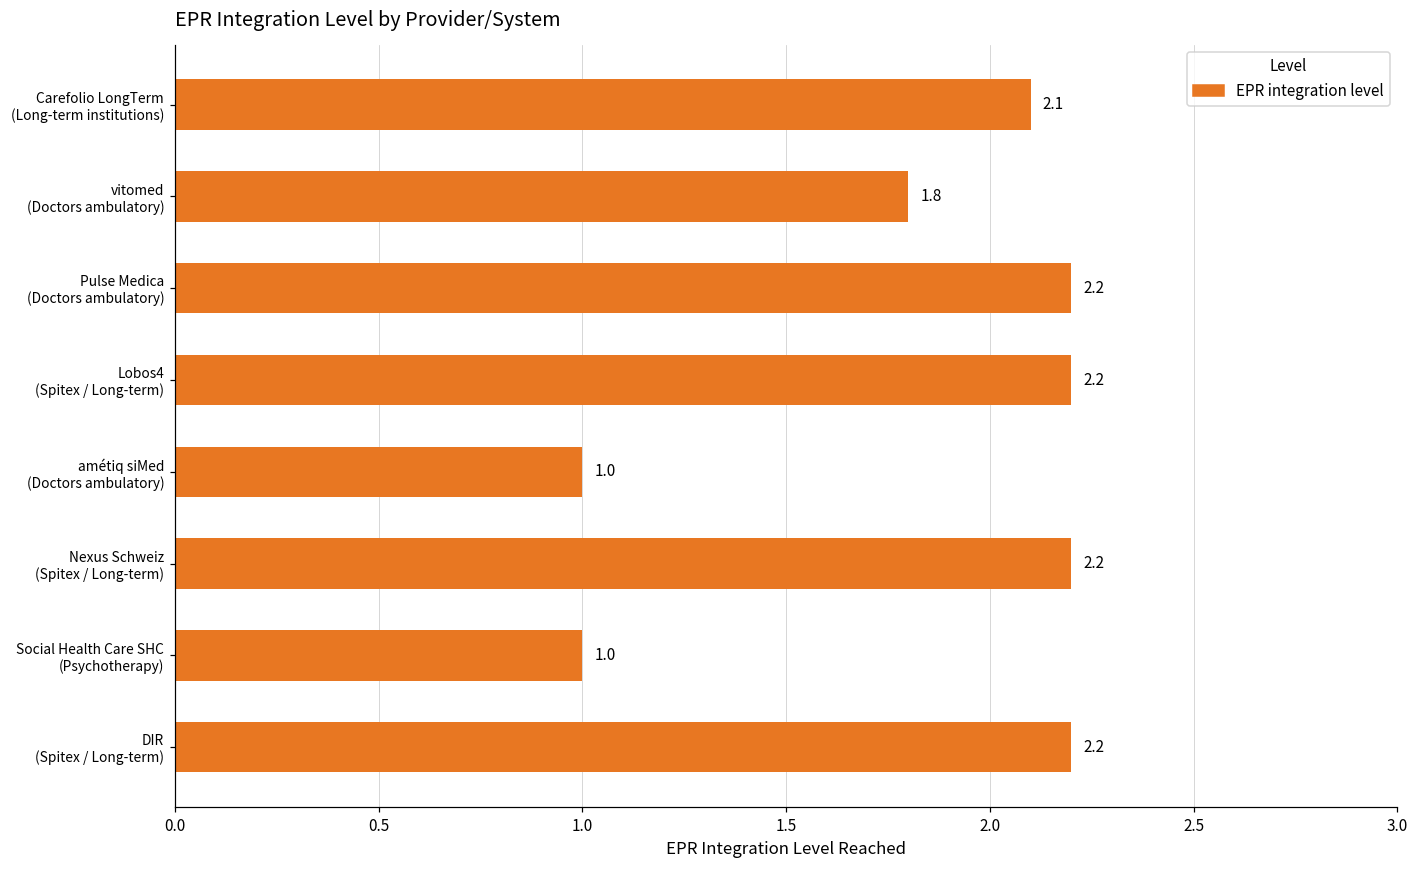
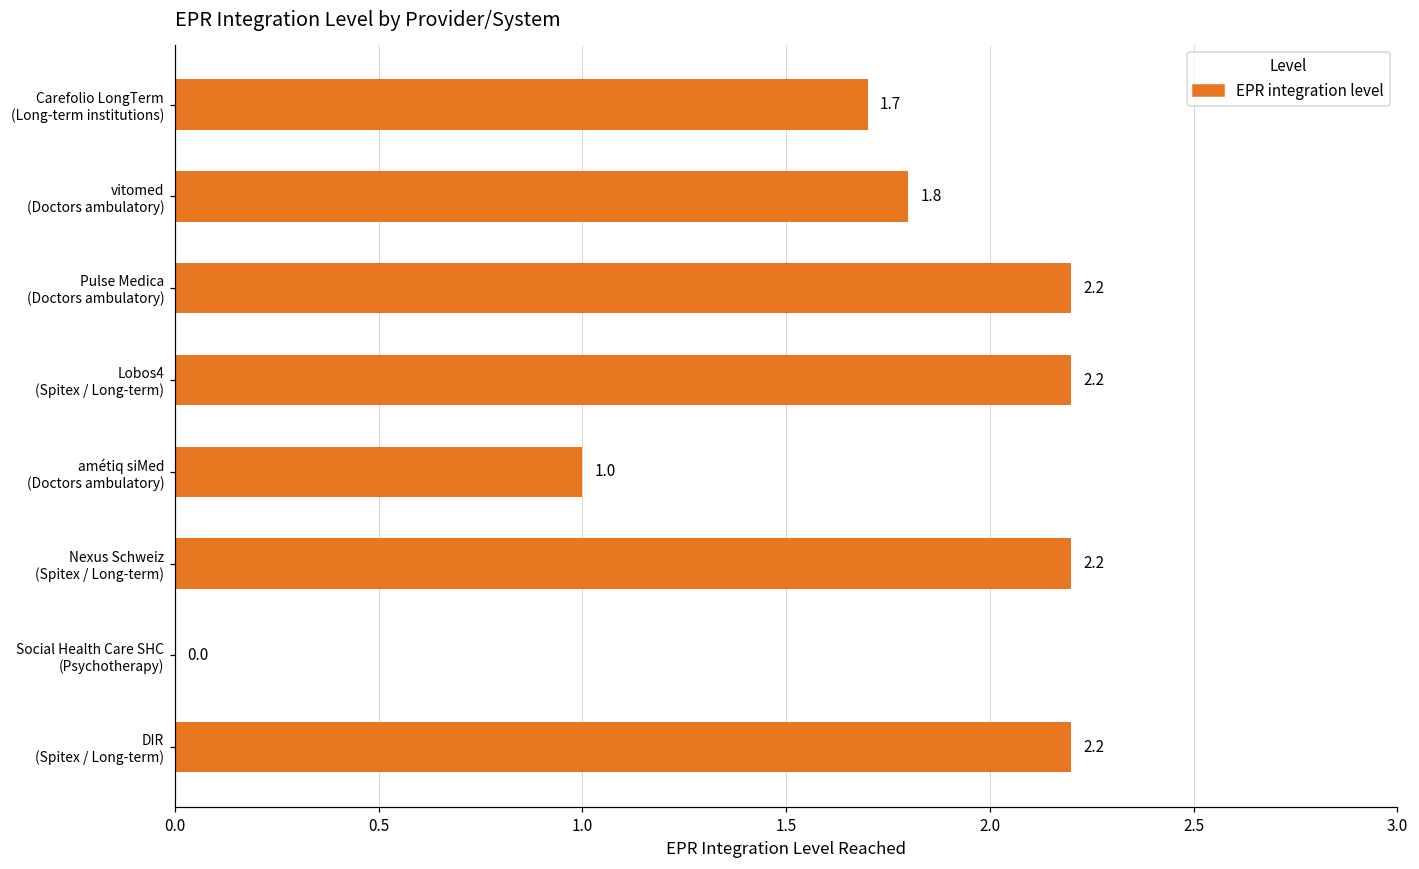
Carefolio LongTerm (Long-term institutions): 2.1 -> 1.7
Social Health Care SHC (Psychotherapy): 1.0 -> 0.0
